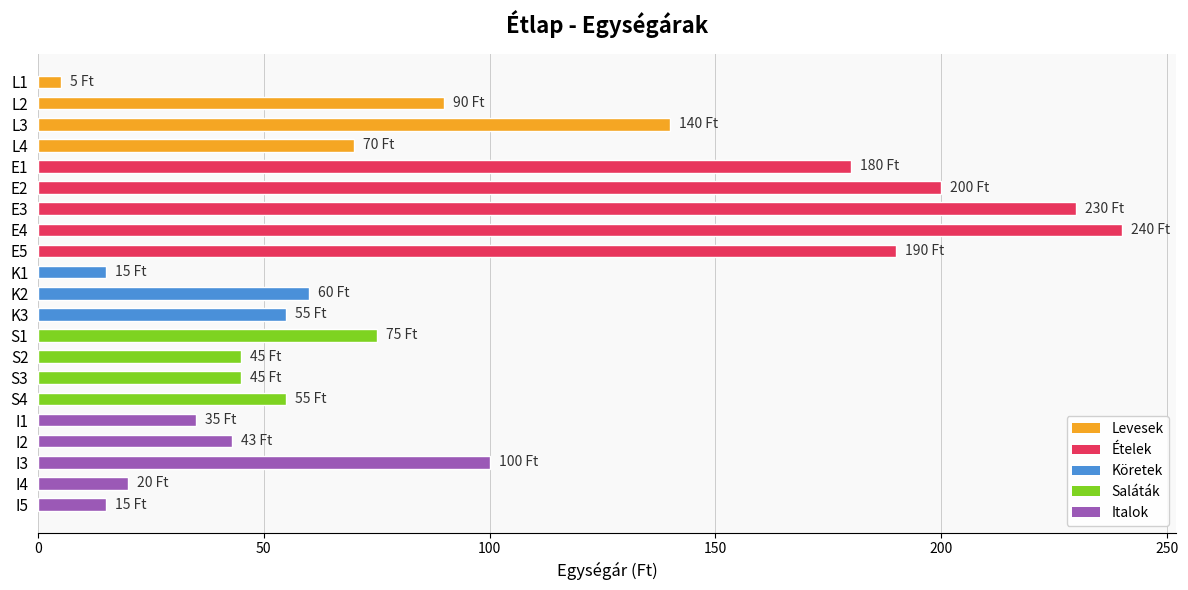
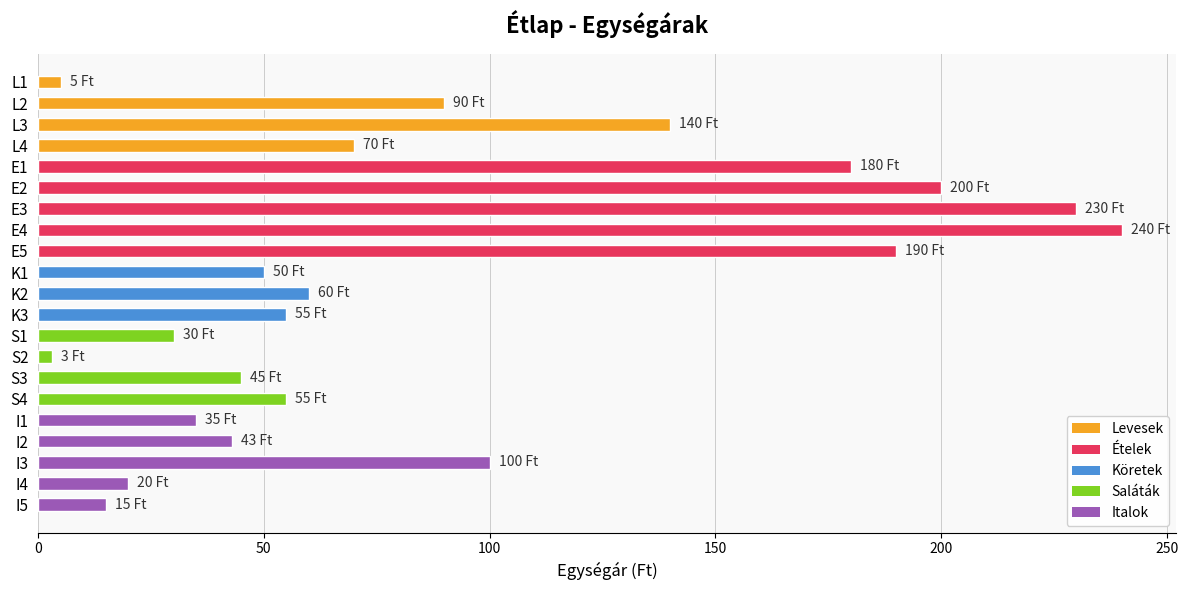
K1: 15 -> 50
S1: 75 -> 30
S2: 45 -> 3
